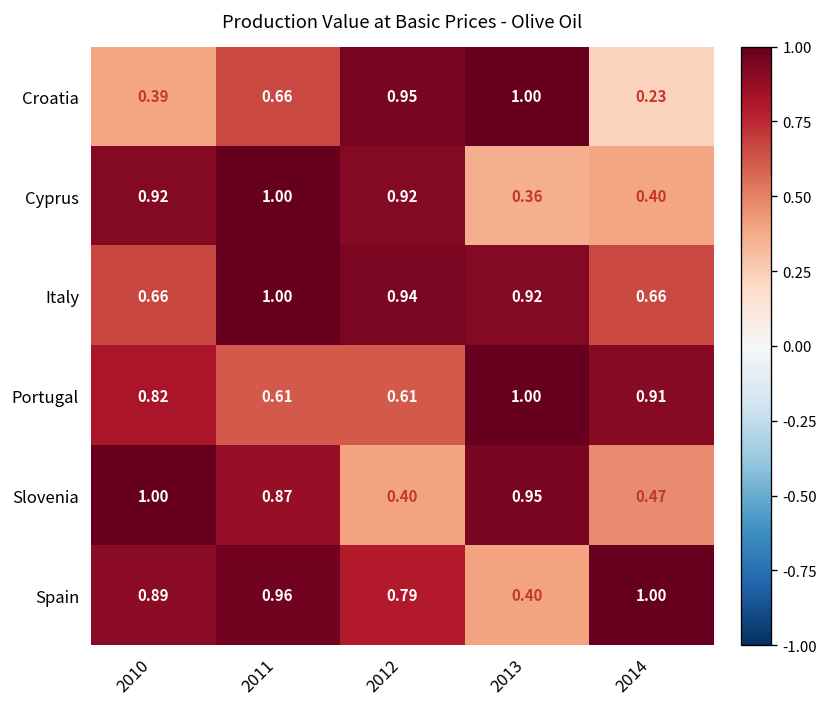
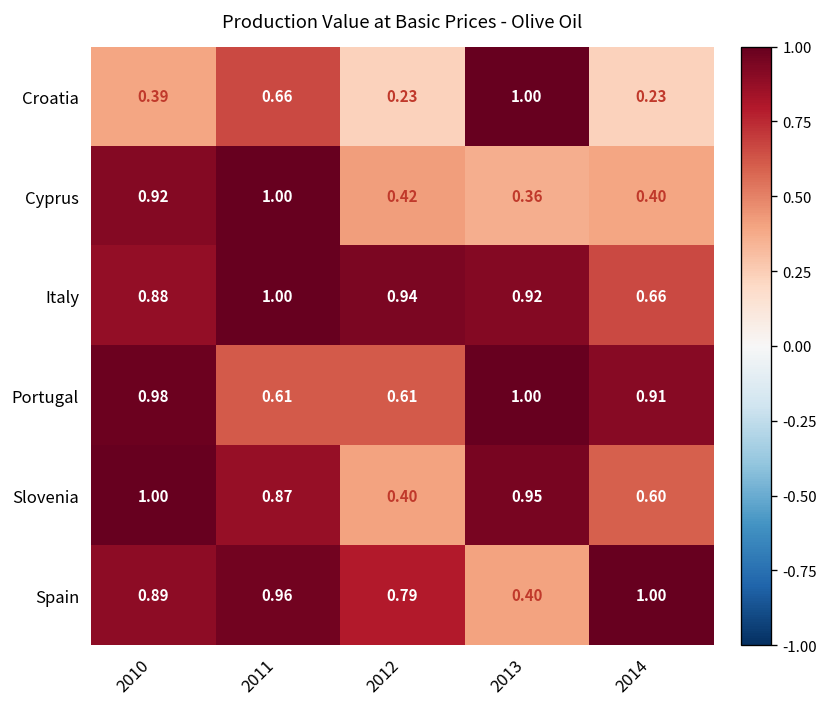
Croatia, 2012: 0.95 -> 0.23
Cyprus, 2012: 0.92 -> 0.42
Italy, 2010: 0.66 -> 0.88
Portugal, 2010: 0.82 -> 0.98
Slovenia, 2014: 0.47 -> 0.60
